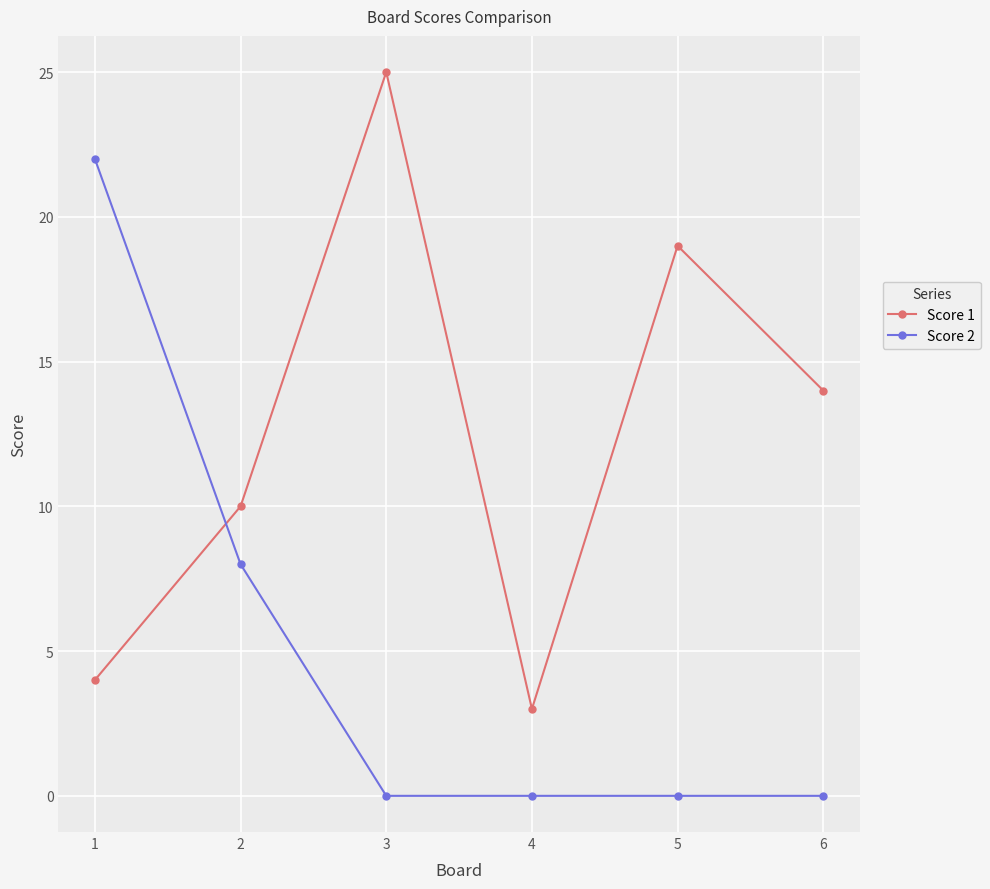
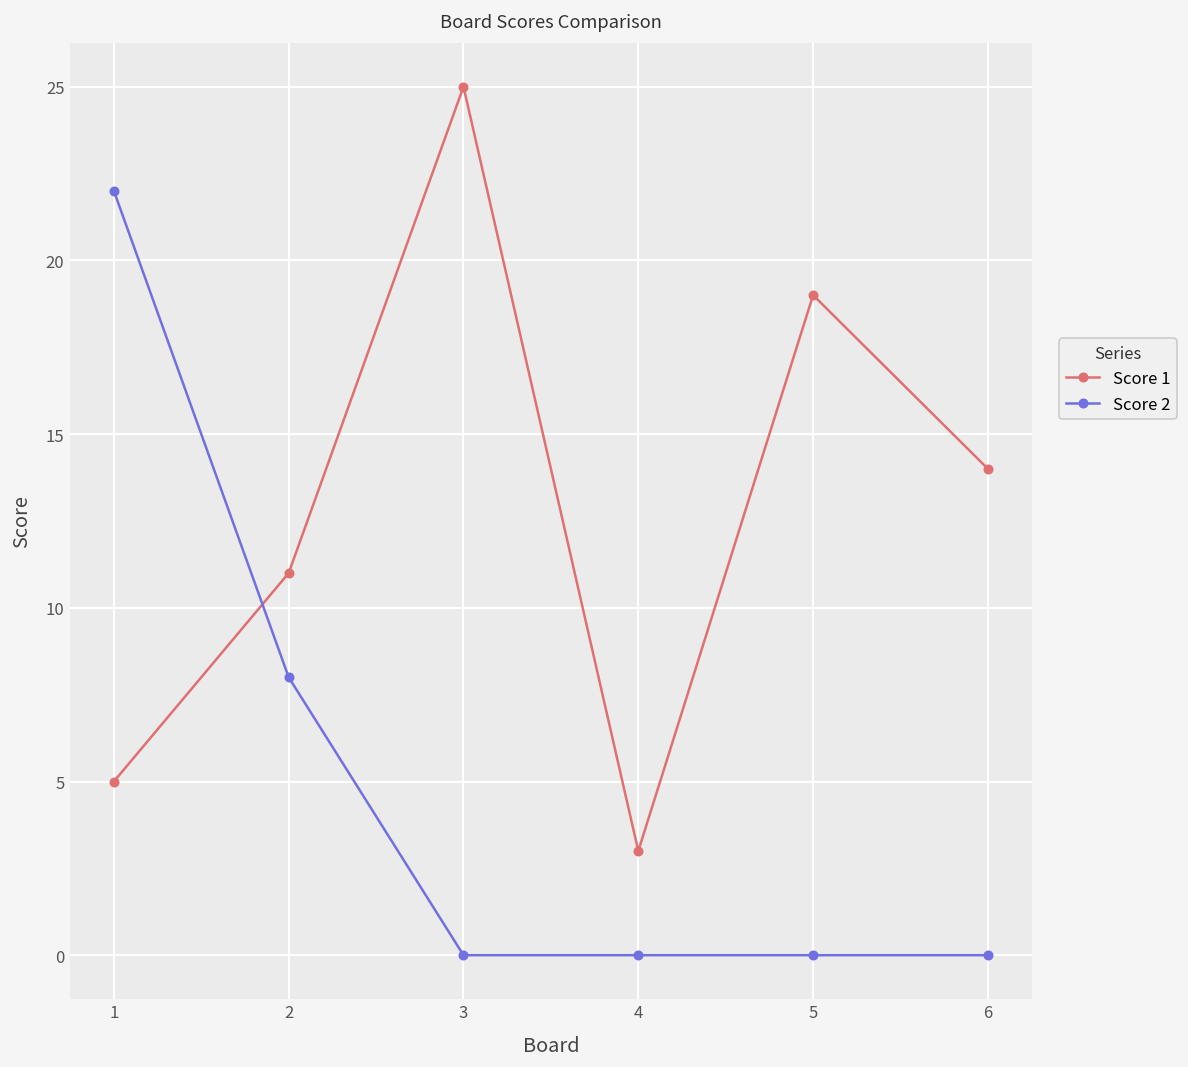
Score 1, 1: 4 -> 5
Score 1, 2: 10 -> 11
